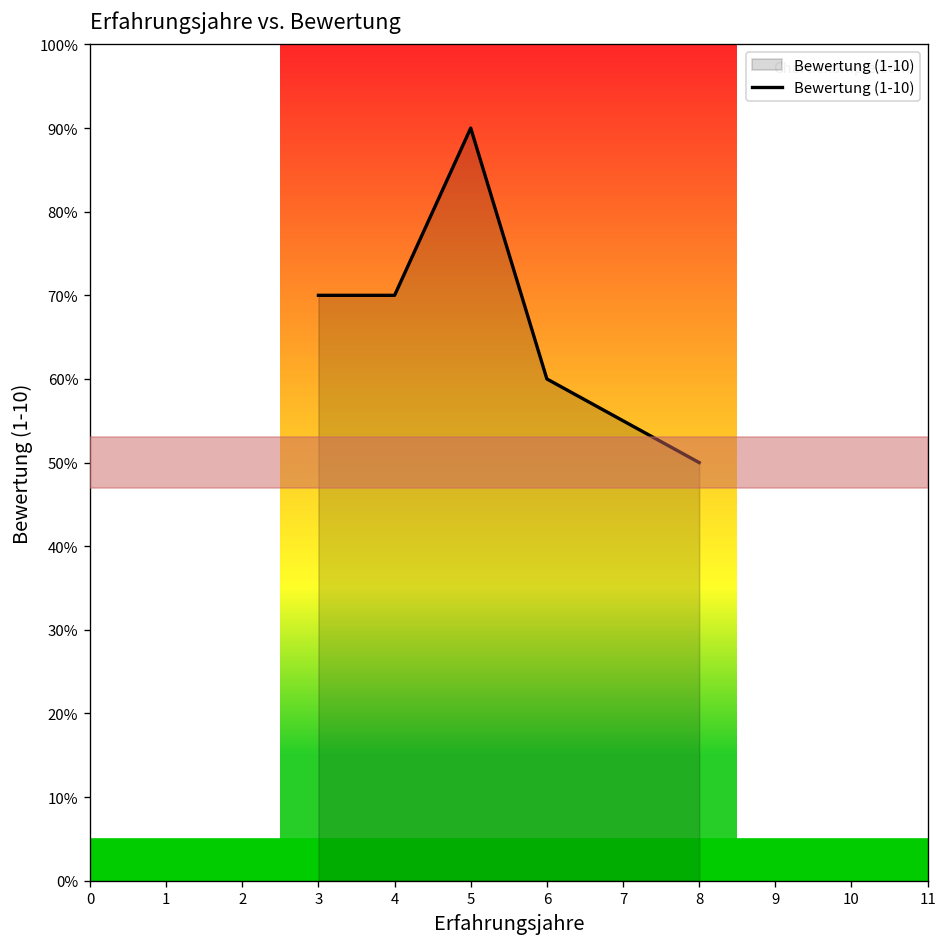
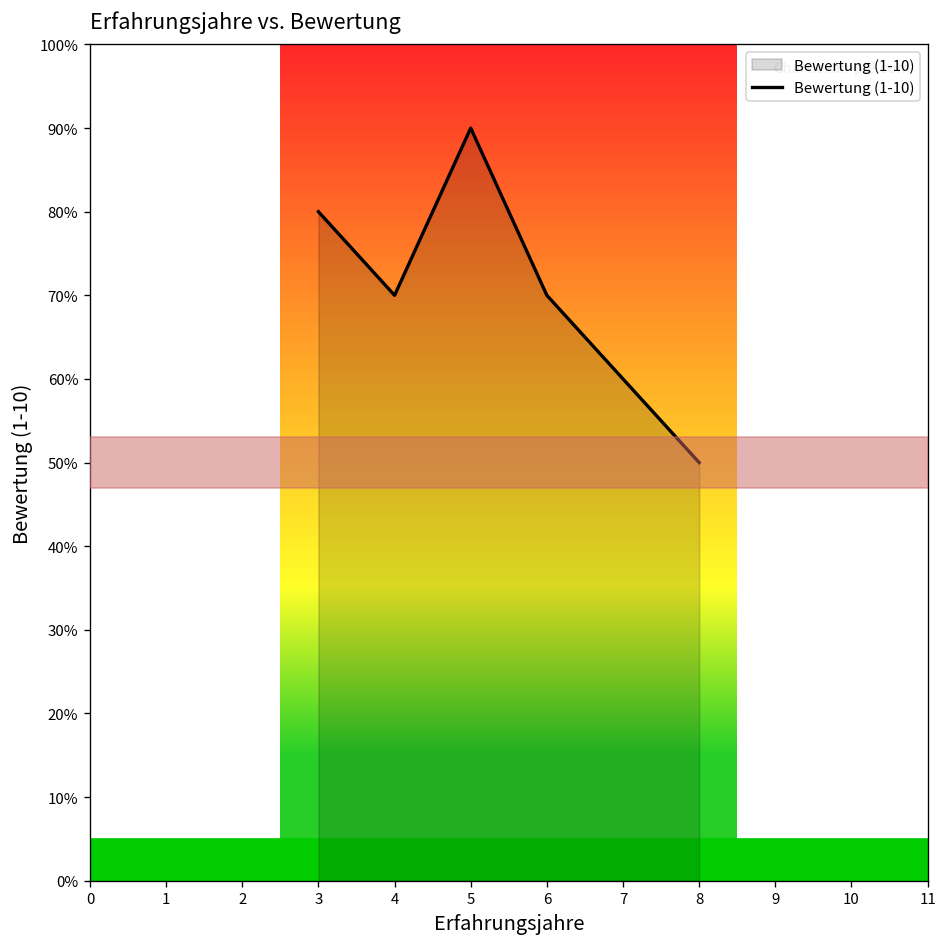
3: 70% -> 80%
6: 60% -> 70%
